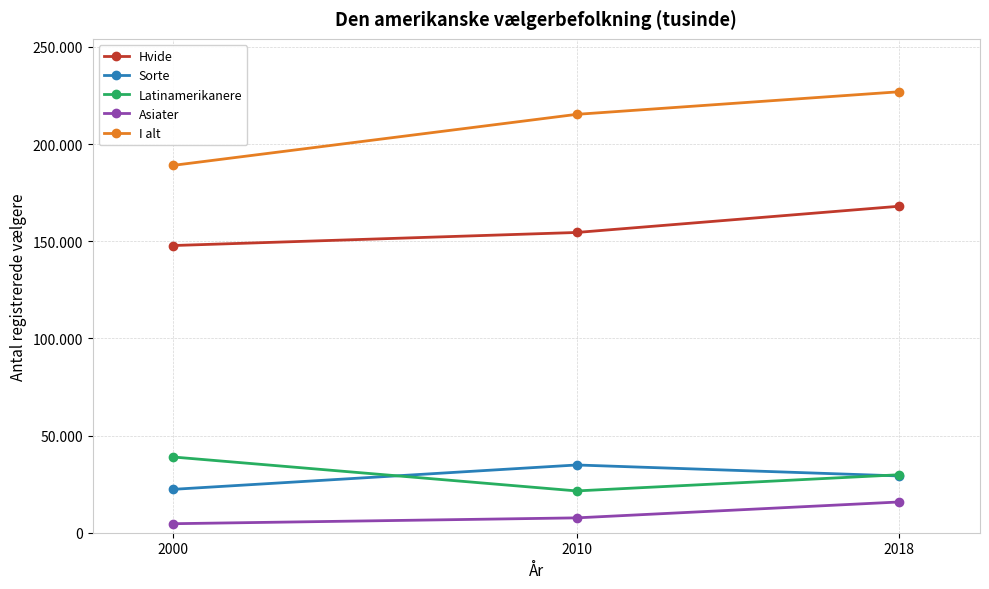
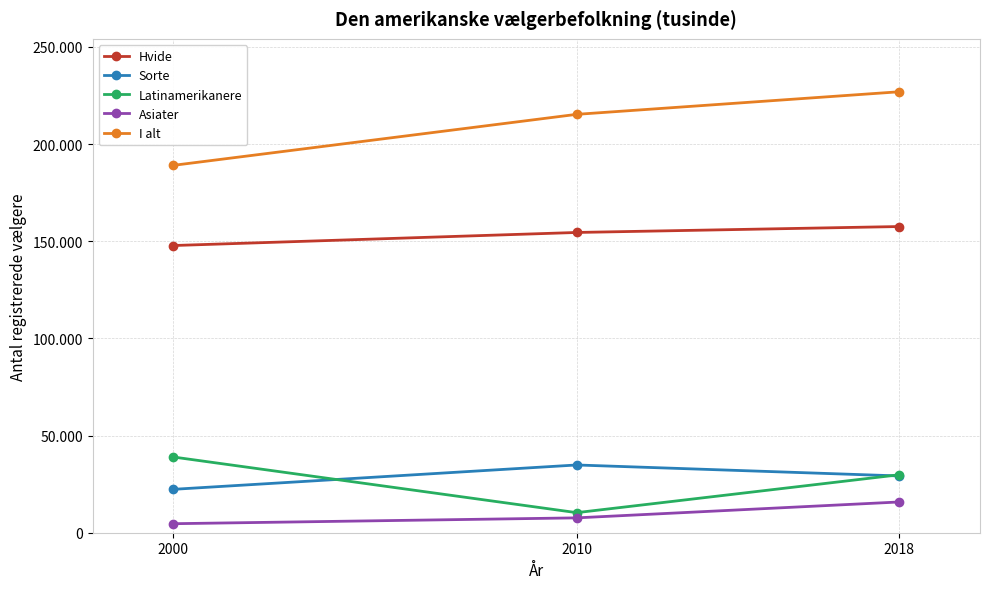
Latinamerikanere, 2010: 22 -> 10
Hvide, 2018: 168 -> 158
